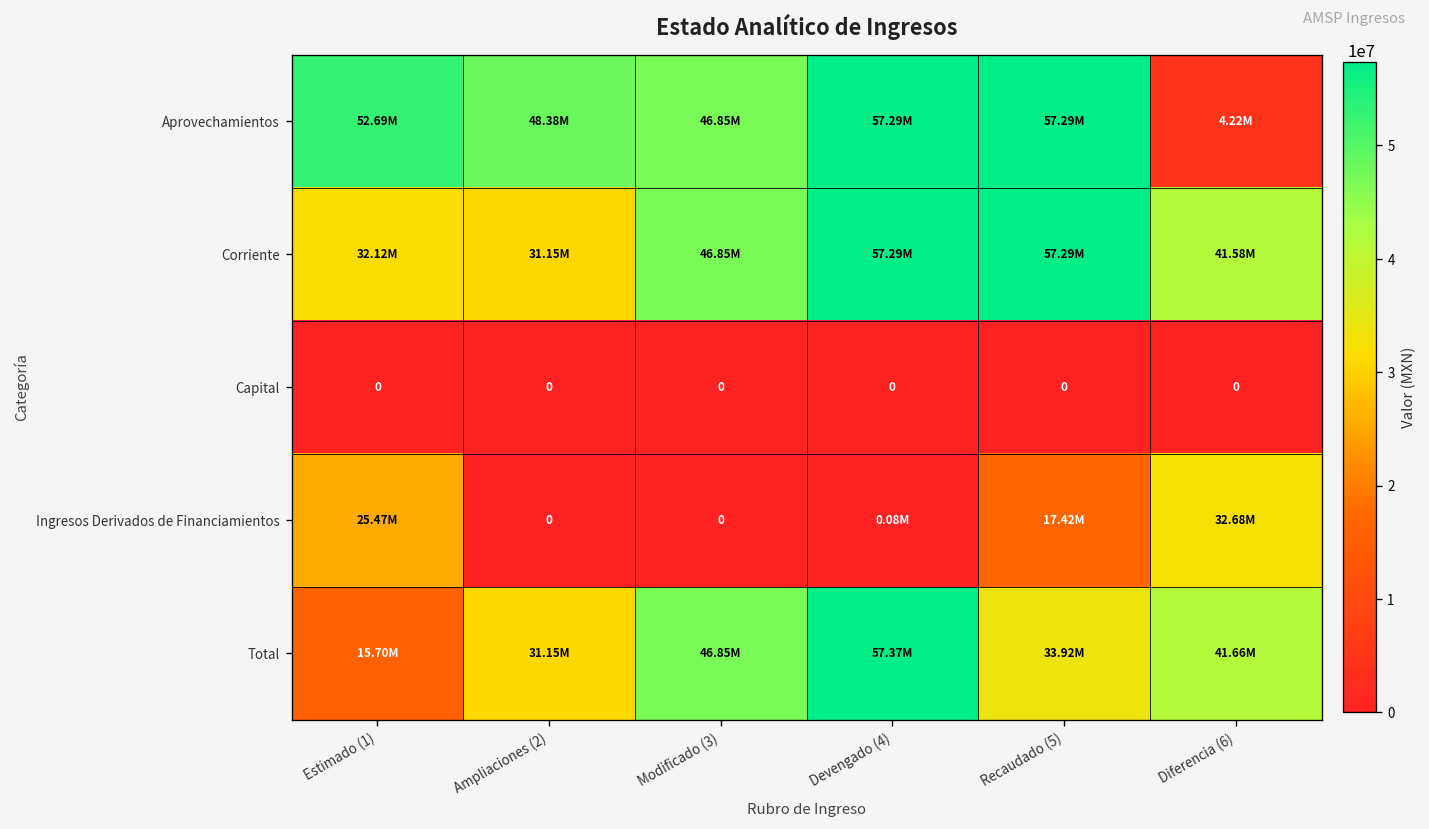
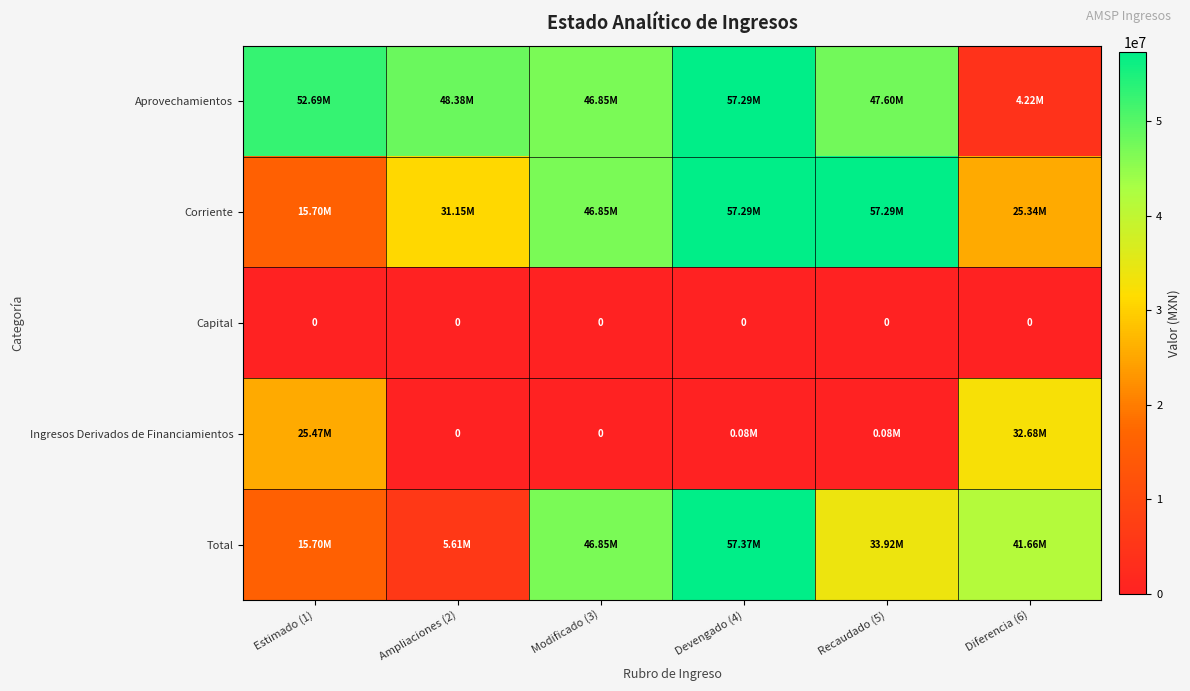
Aprovechamientos, Recaudado (5): 57.29M -> 47.60M
Corriente, Estimado (1): 32.12M -> 15.70M
Corriente, Diferencia (6): 41.58M -> 25.34M
Ingresos Derivados de Financiamientos, Recaudado (5): 17.42M -> 0.08M
Total, Ampliaciones (2): 31.15M -> 5.61M
